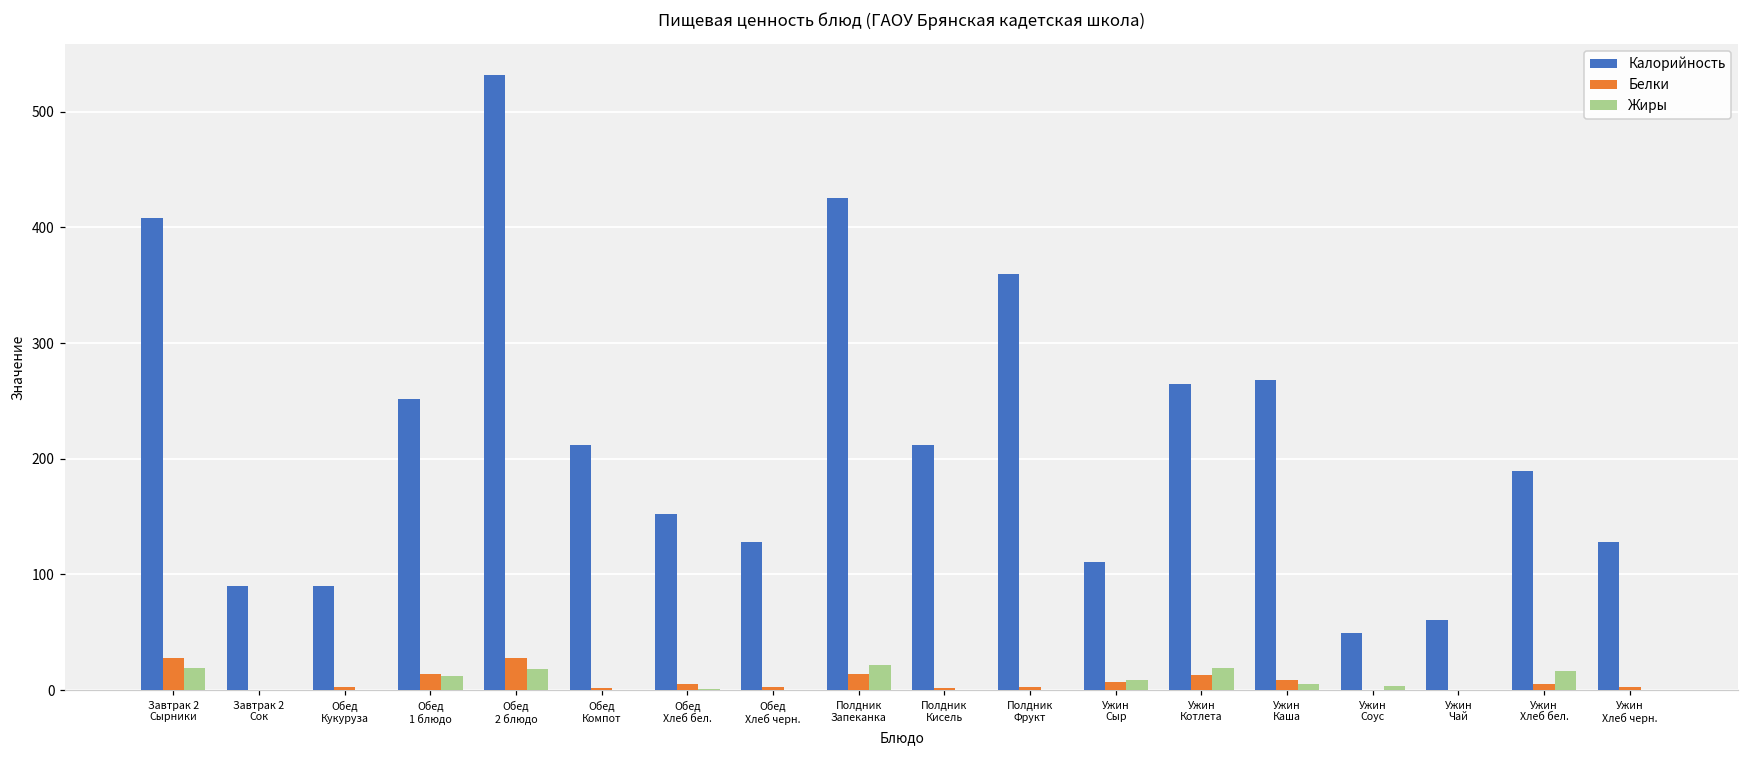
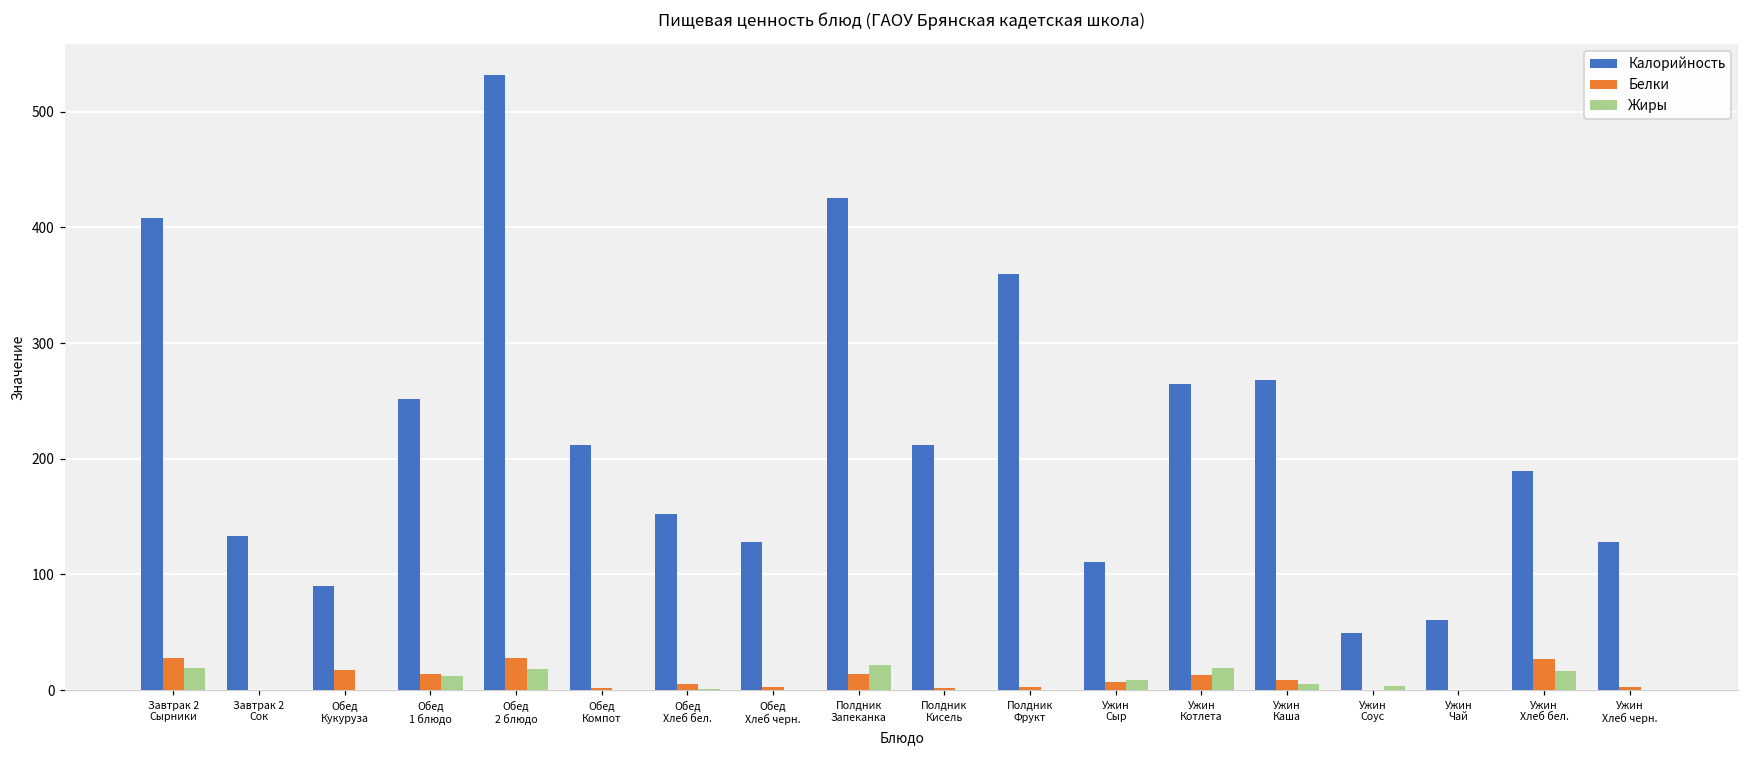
Калорийность, Завтрак 2 Сок: 90 -> 133
Белки, Обед Кукуруза: 3 -> 18
Белки, Ужин Хлеб бел.: 6 -> 27
